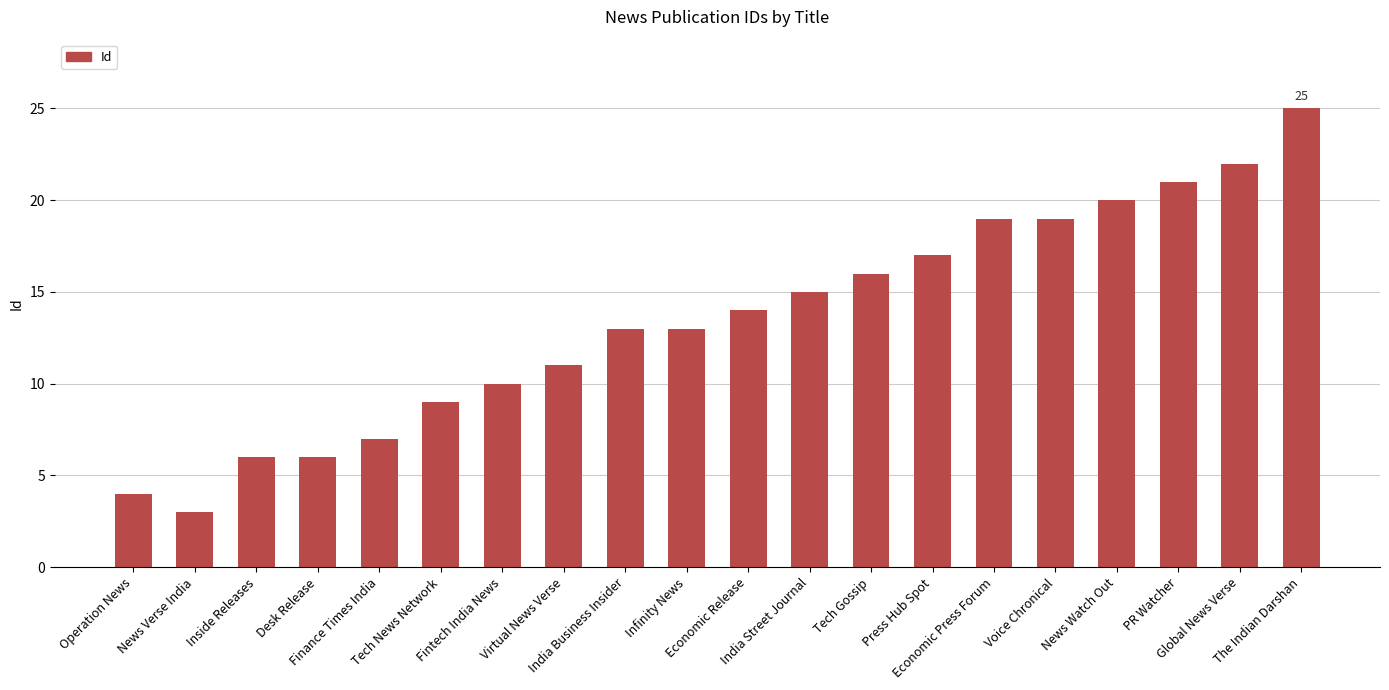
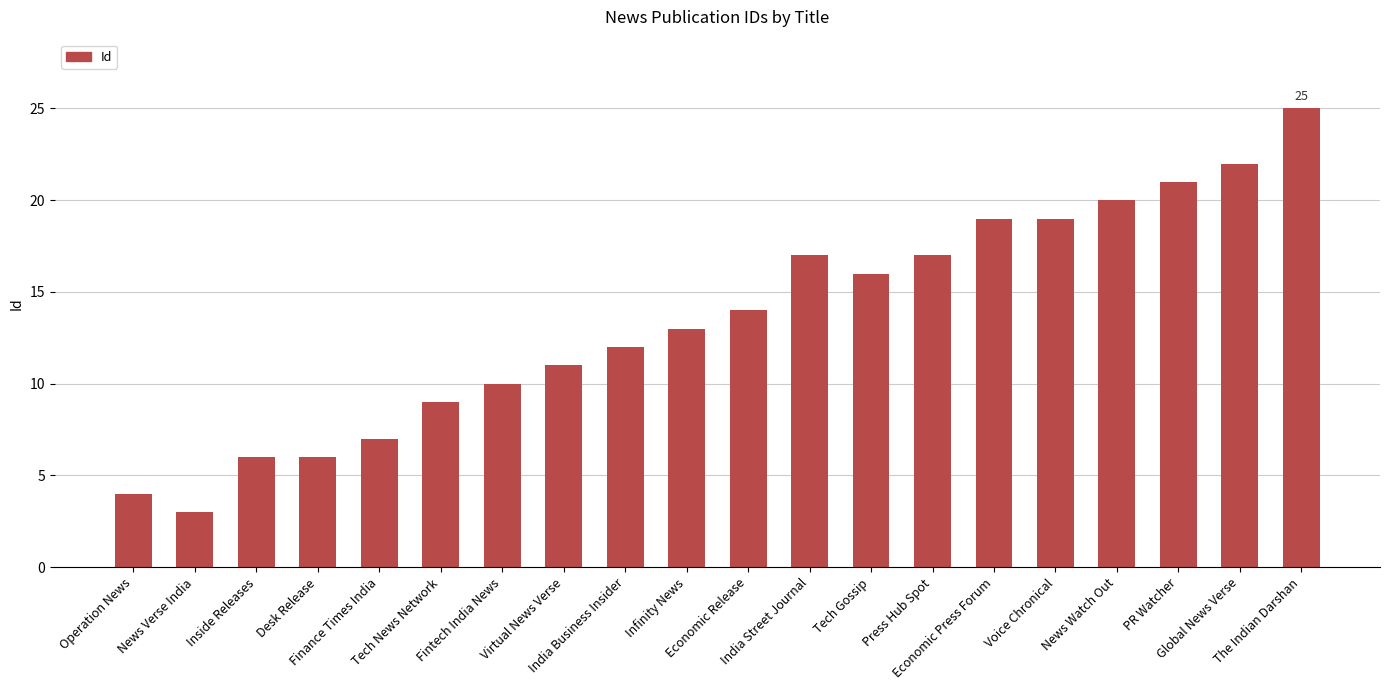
India Business Insider: 13 -> 12
India Street Journal: 15 -> 17
